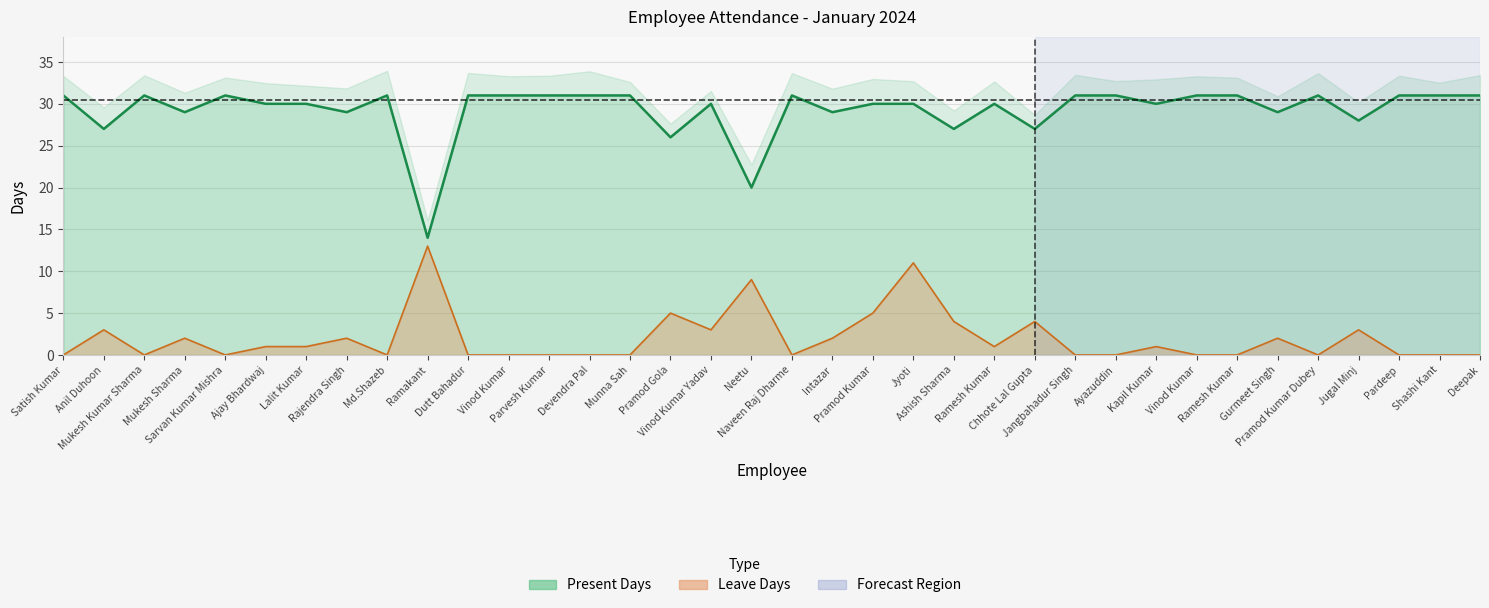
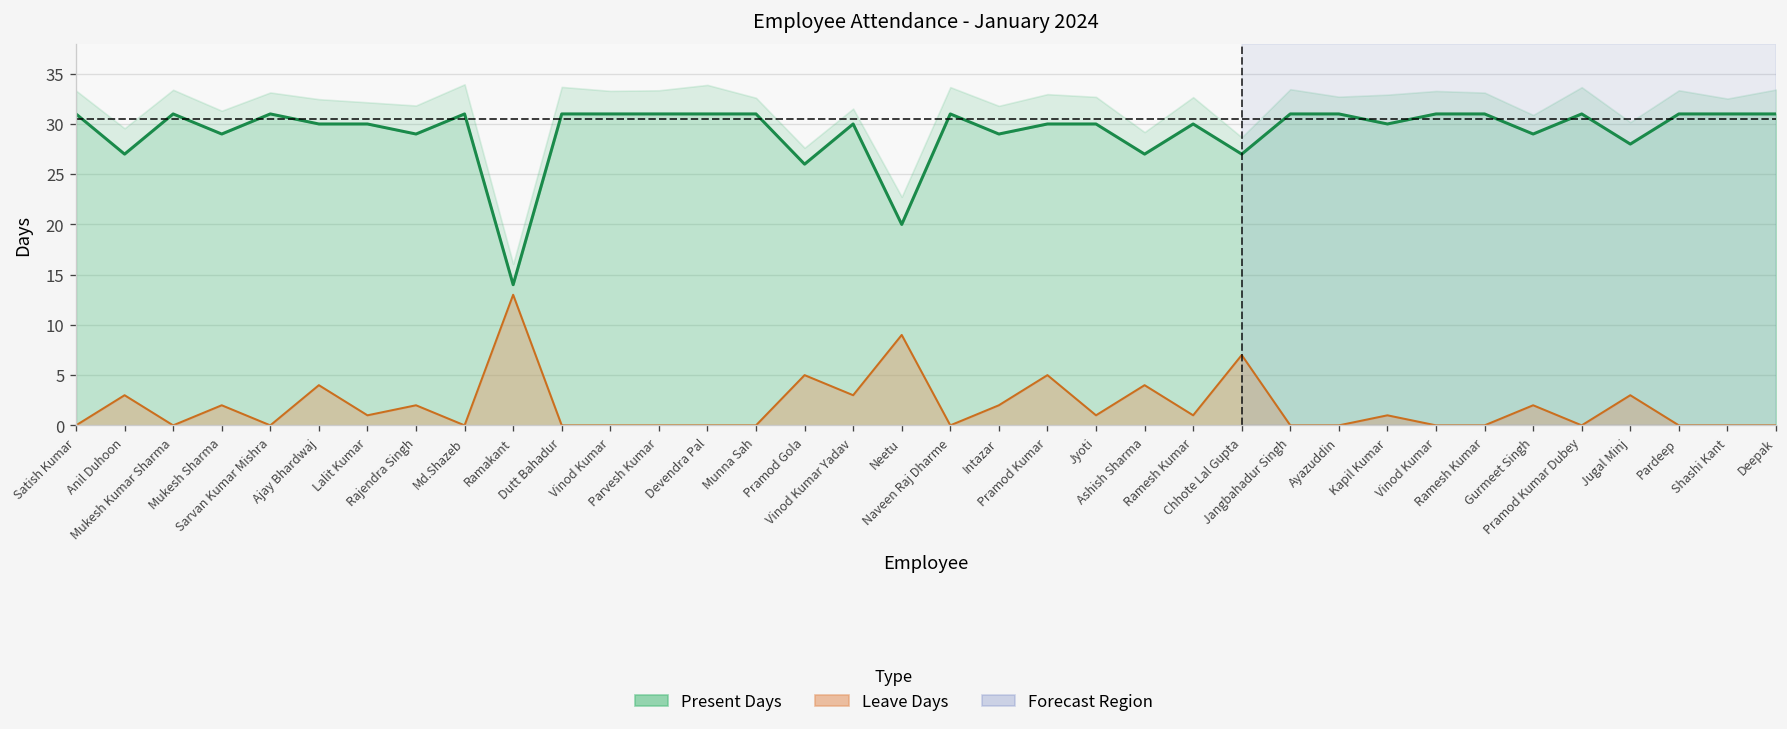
Leave Days, Ajay Bhardwaj: 1 -> 4
Leave Days, Jyoti: 11 -> 1
Leave Days, Chhote Lal Gupta: 4 -> 7
